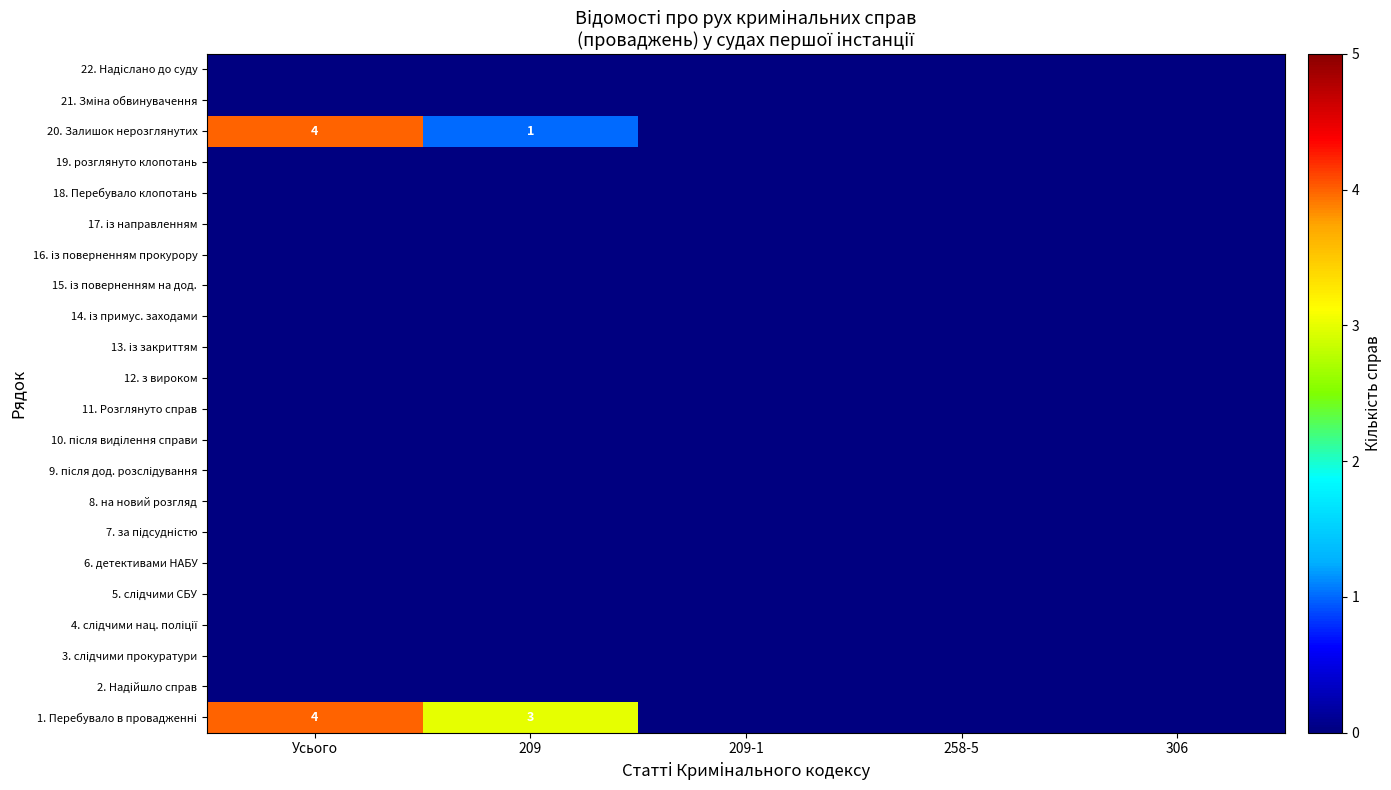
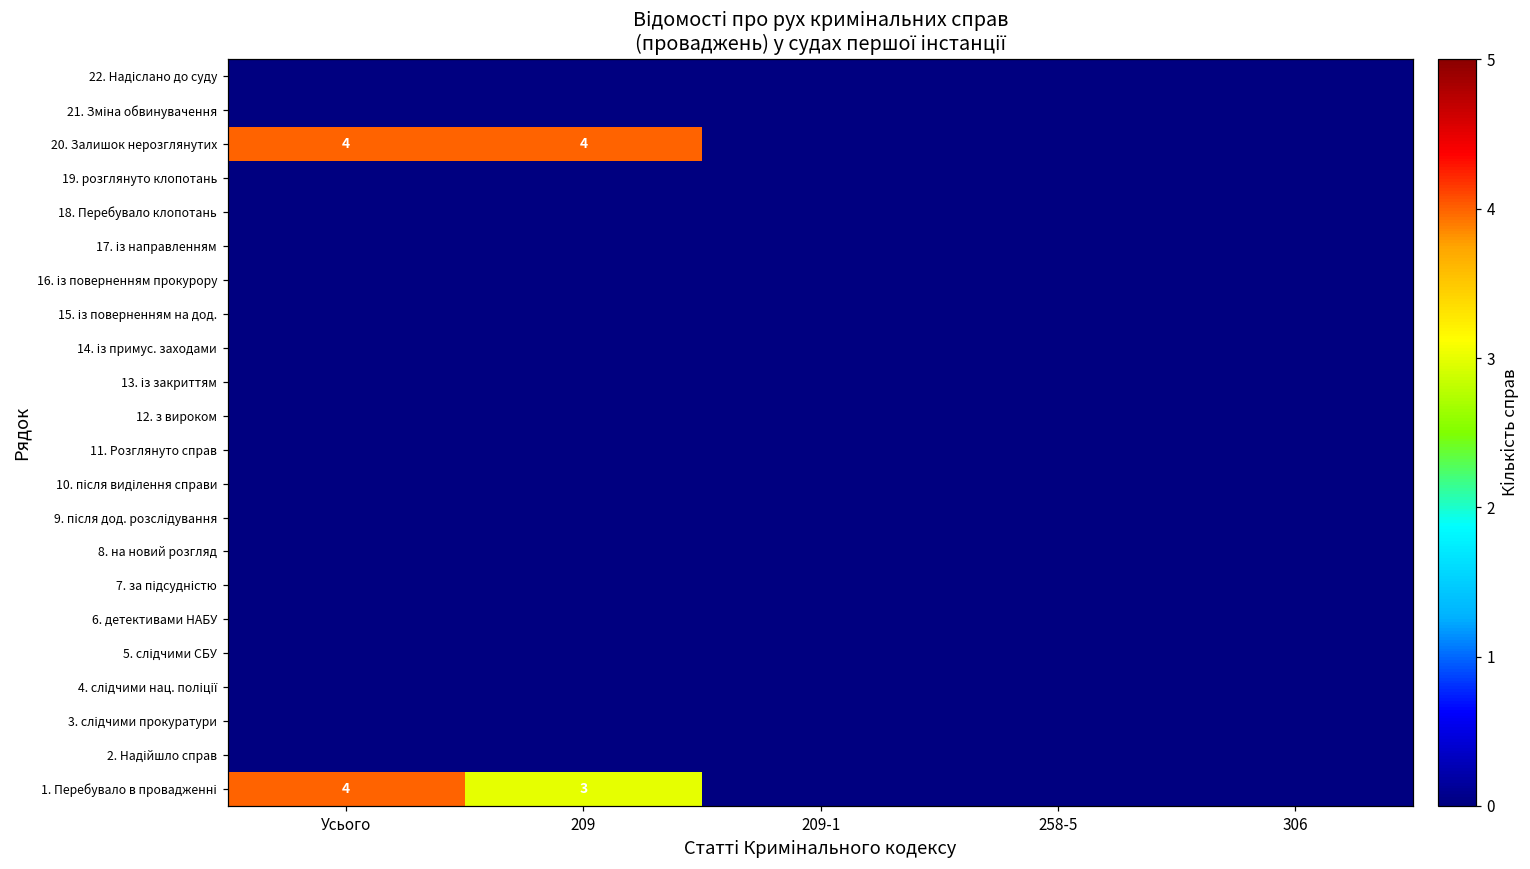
20. Залишок нерозглянутих, 209: 1 -> 4
